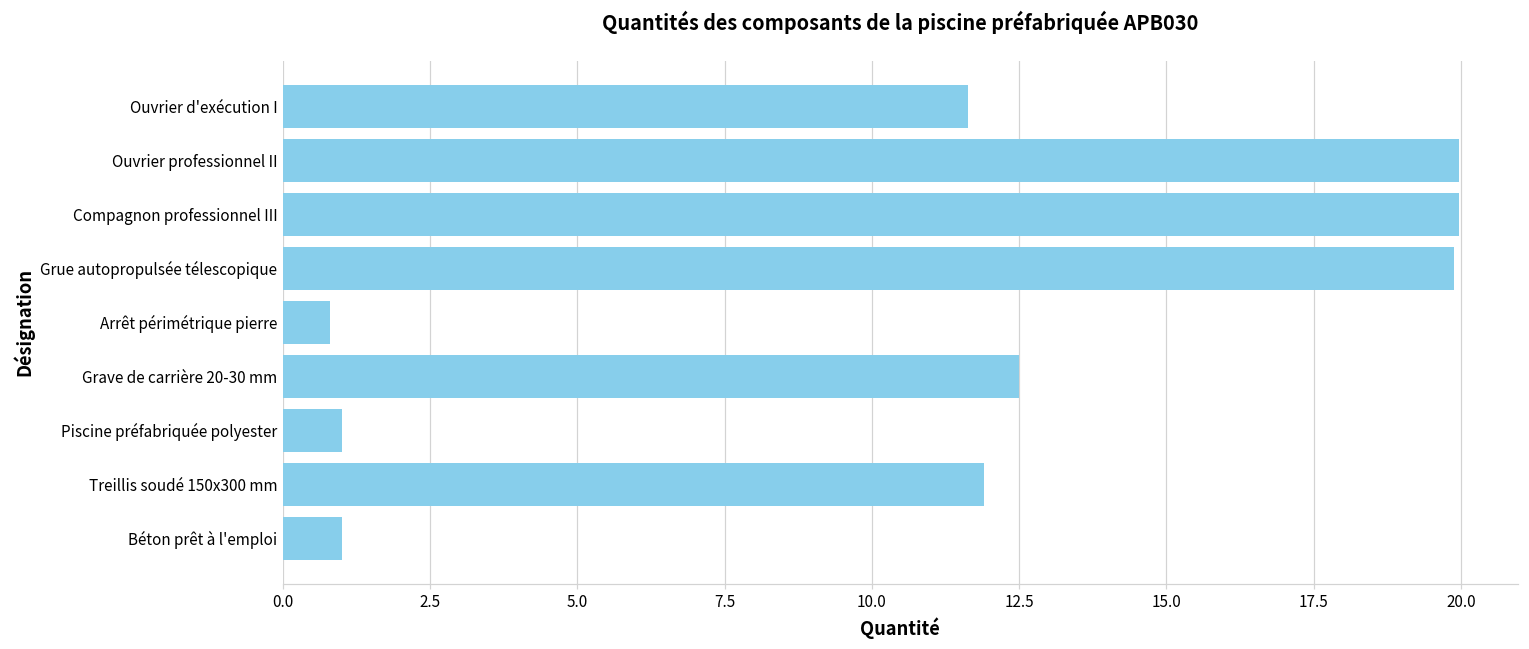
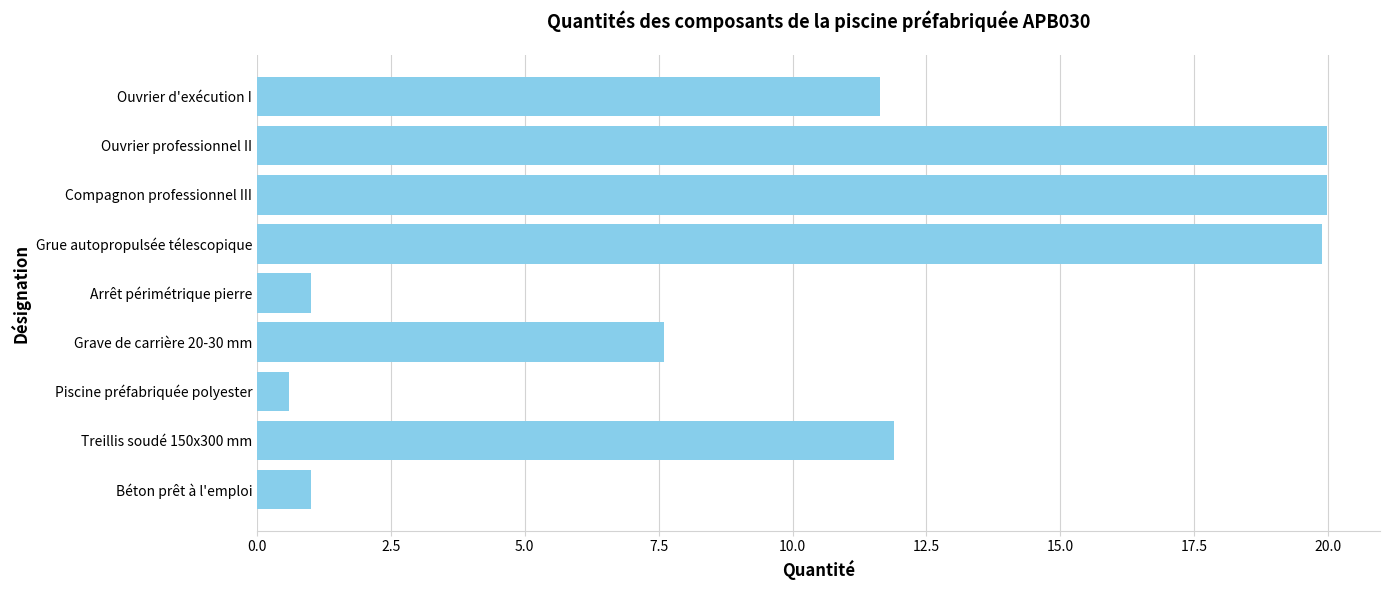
Arrêt périmétrique pierre: 0.8 -> 1.0
Grave de carrière 20-30 mm: 12.5 -> 7.6
Piscine préfabriquée polyester: 1.0 -> 0.6
